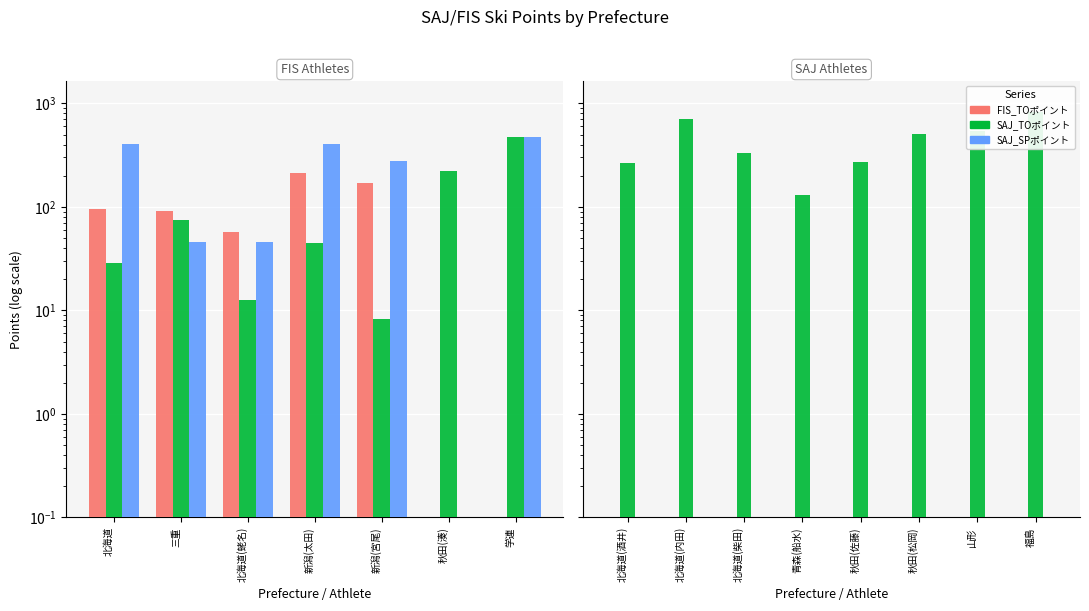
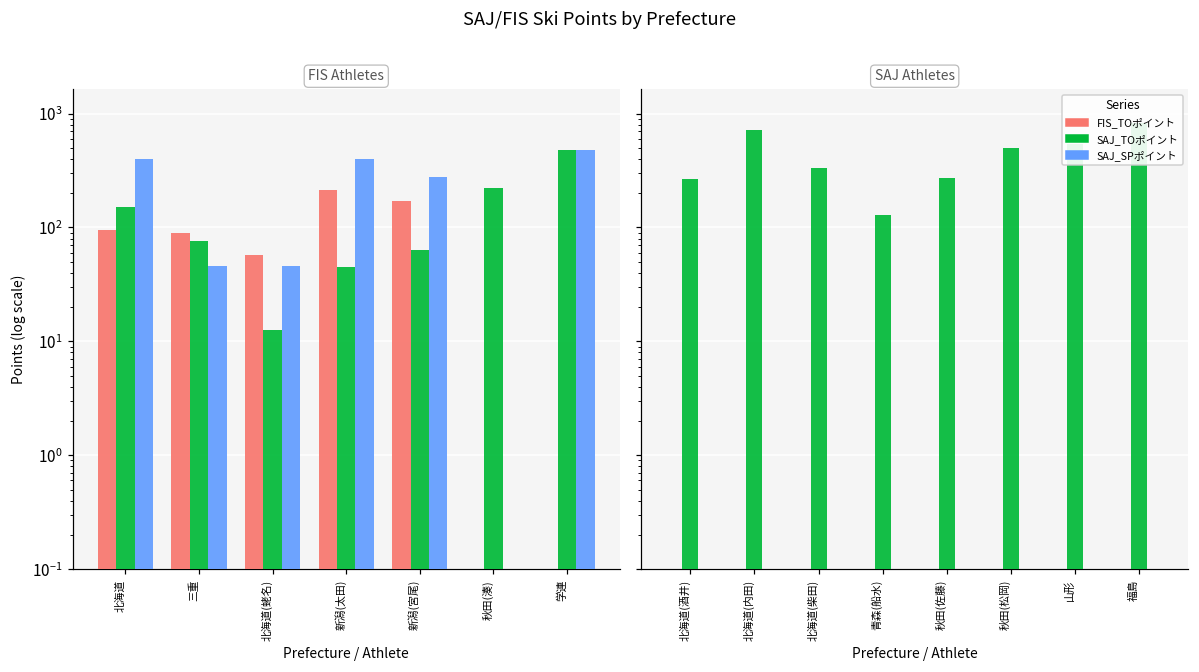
FIS Athletes, SAJ_TOポイント, 北海道: 29 -> 150
FIS Athletes, SAJ_TOポイント, 新潟(宮尾): 8 -> 60
